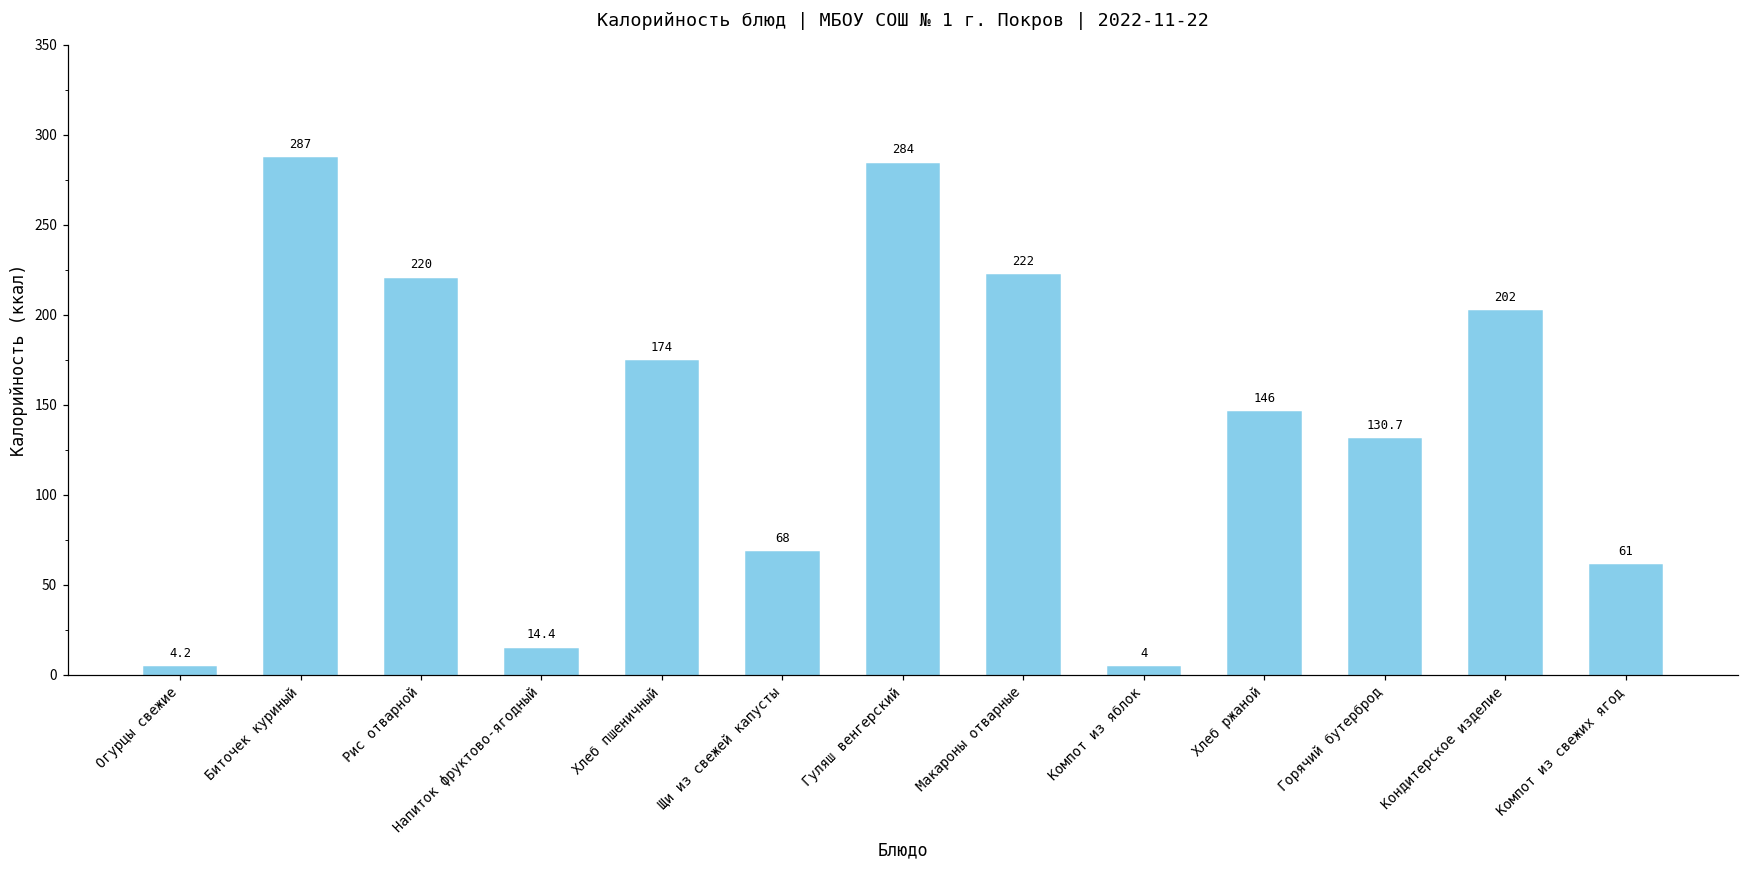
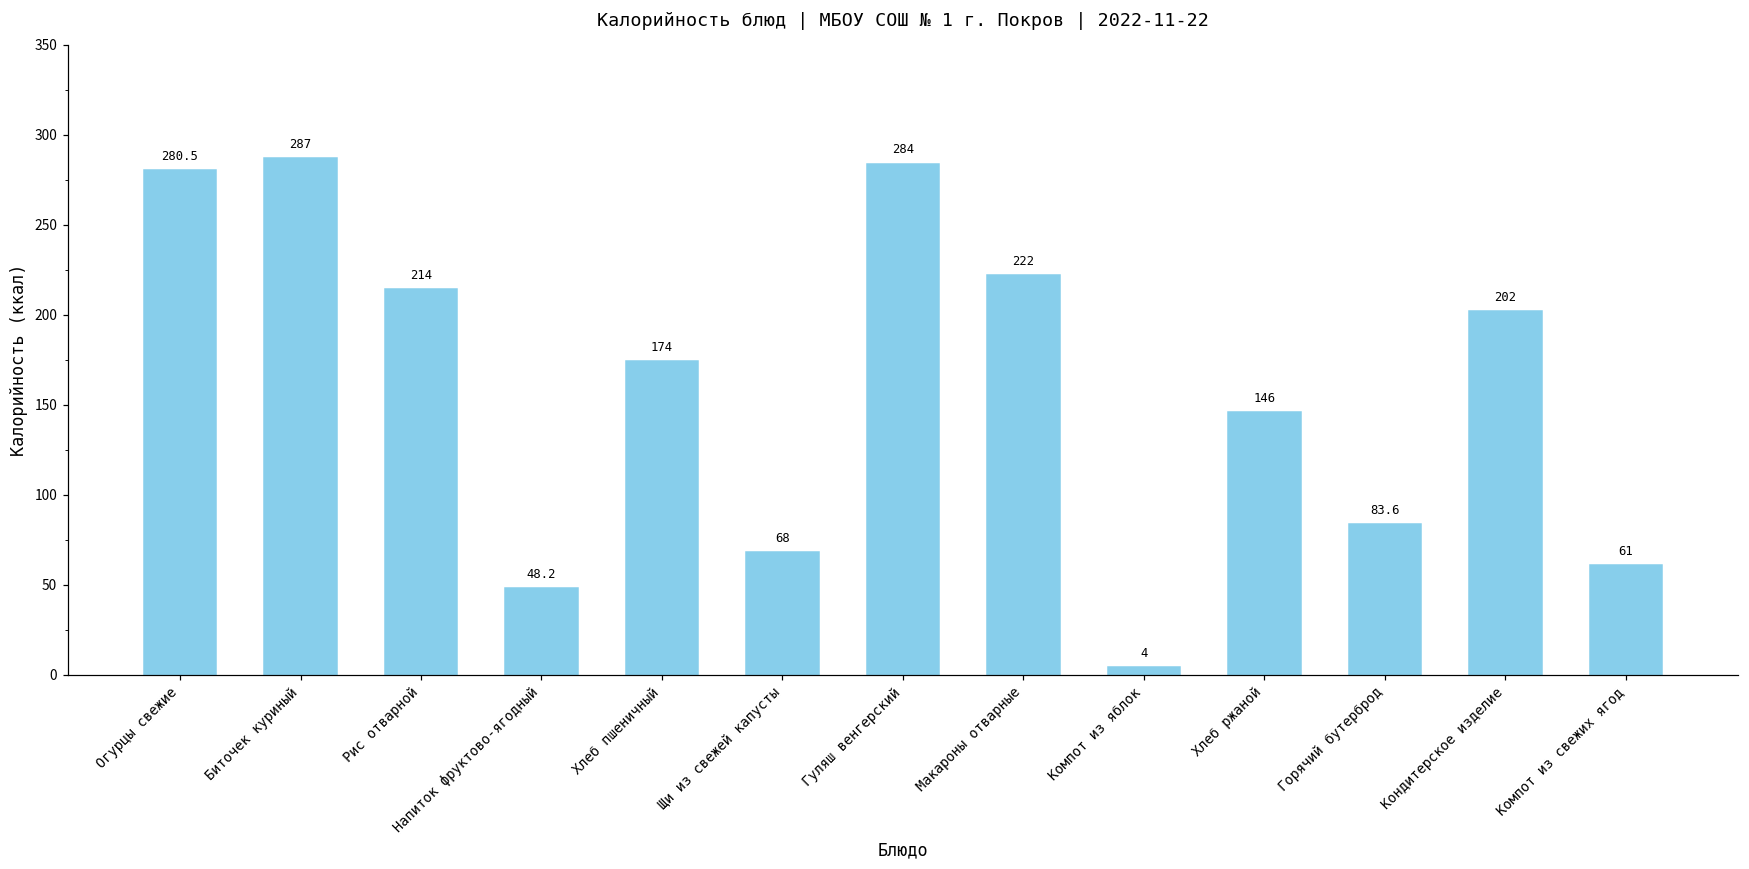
Огурцы свежие: 4.2 -> 280.5
Рис отварной: 220 -> 214
Напиток фруктово-ягодный: 14.4 -> 48.2
Горячий бутерброд: 130.7 -> 83.6
